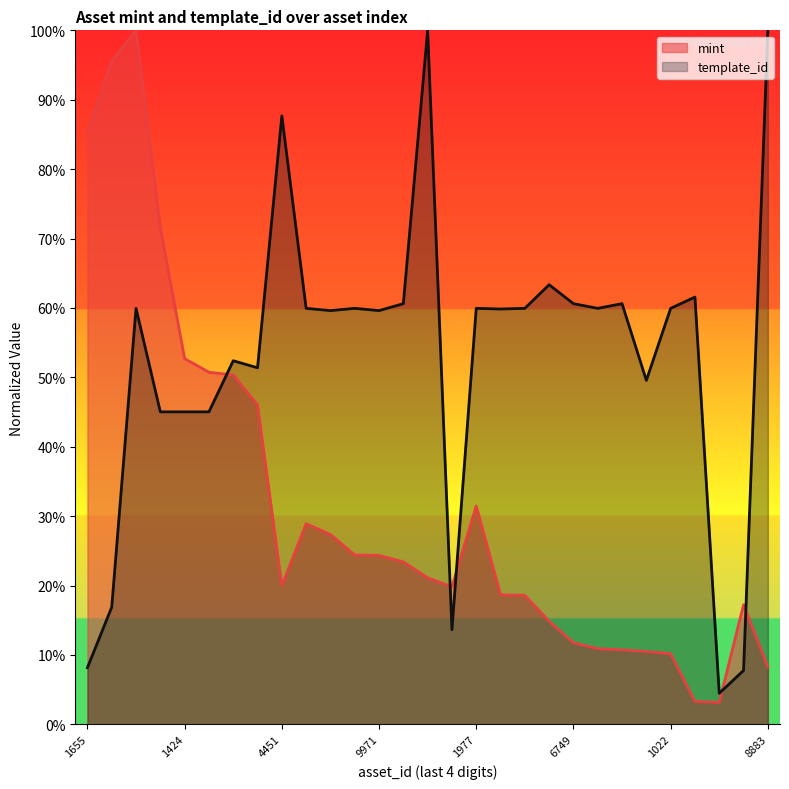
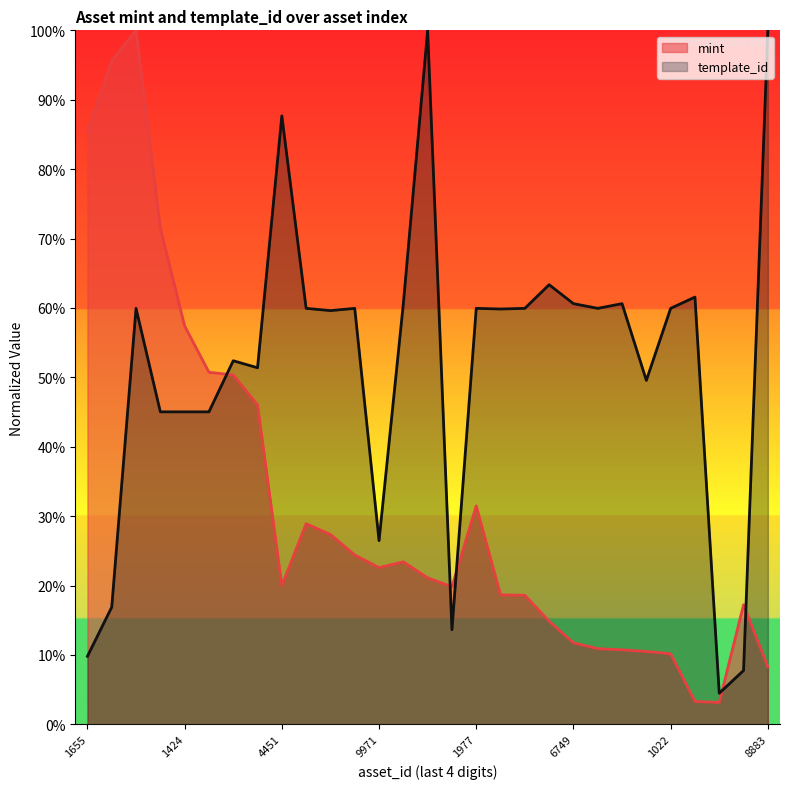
template_id, 1655: 8% -> 10%
mint, 1424: 53% -> 57%
mint, 9971: 24% -> 23%
template_id, 9971: 60% -> 26%
